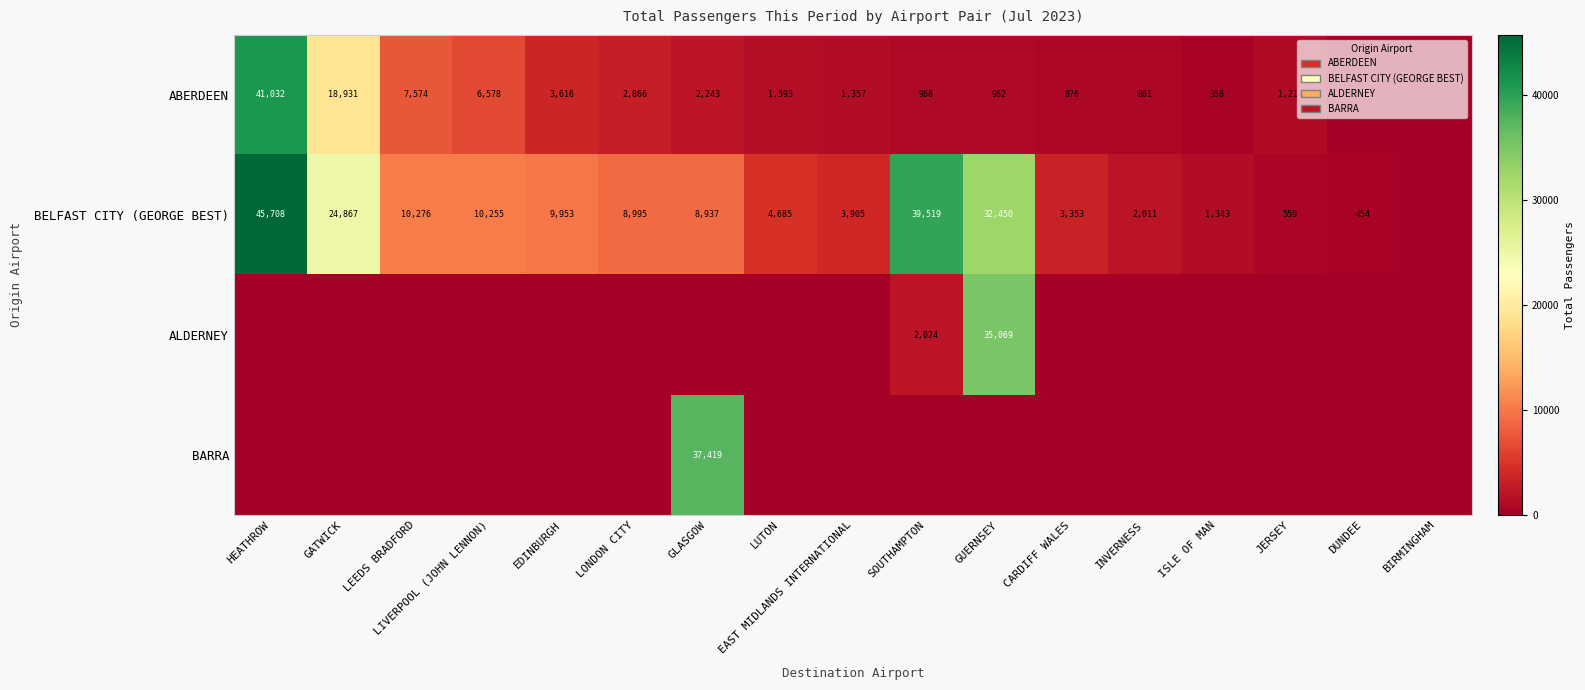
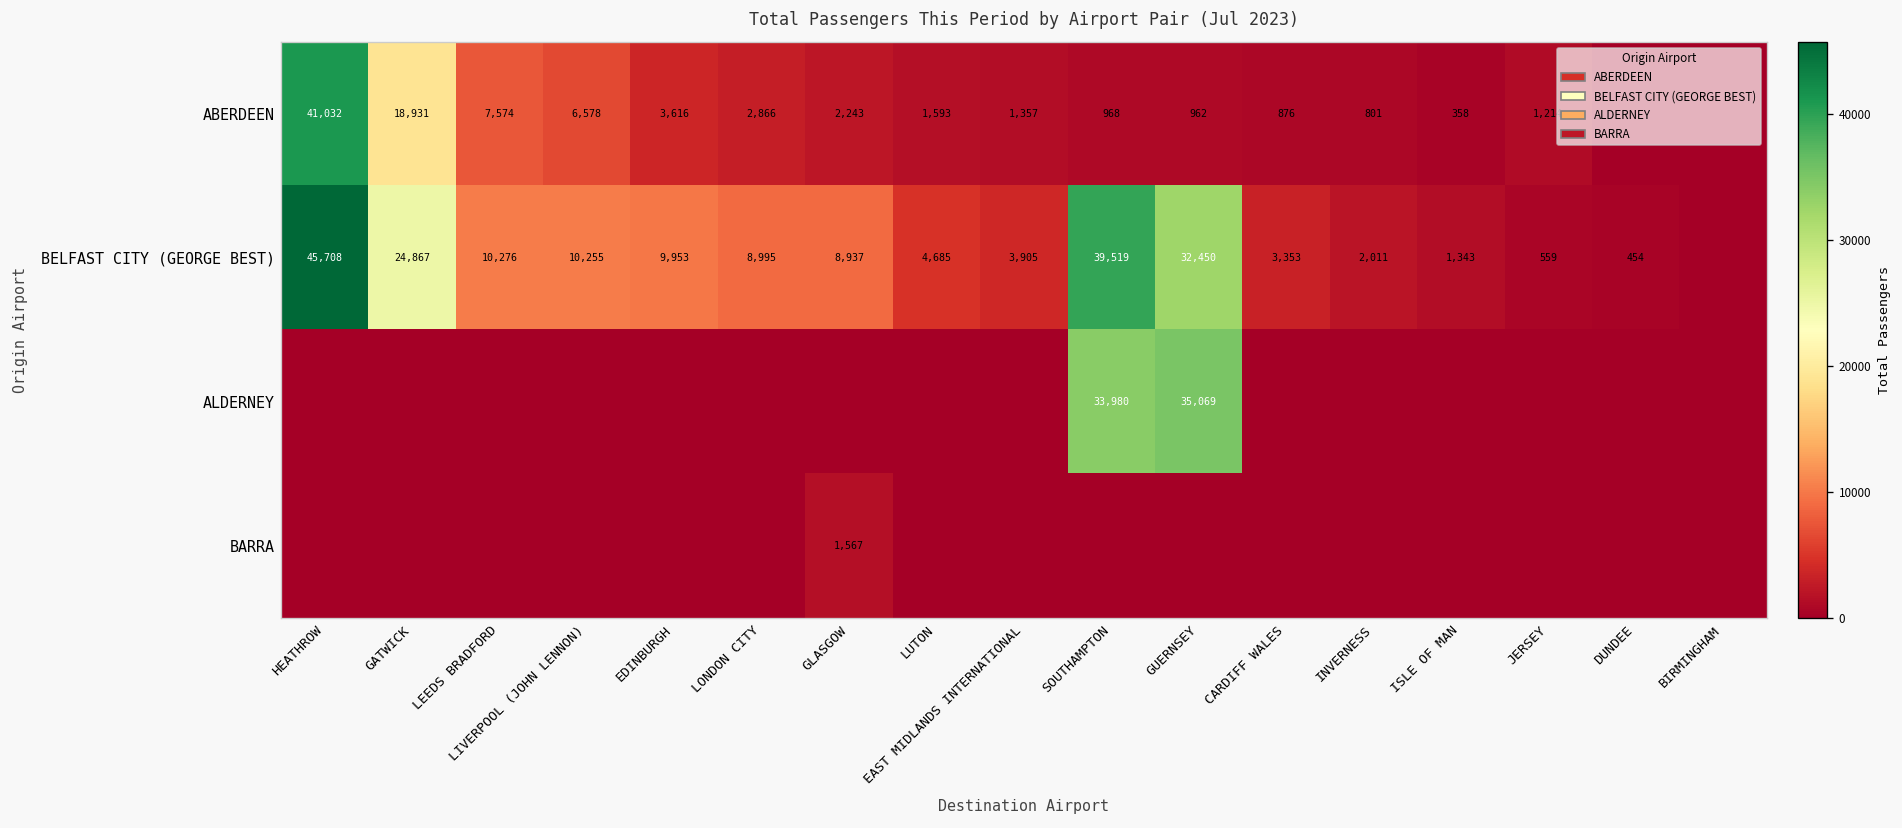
ALDERNEY, SOUTHAMPTON: 2,024 -> 33,980
BARRA, GLASGOW: 37,419 -> 1,567
